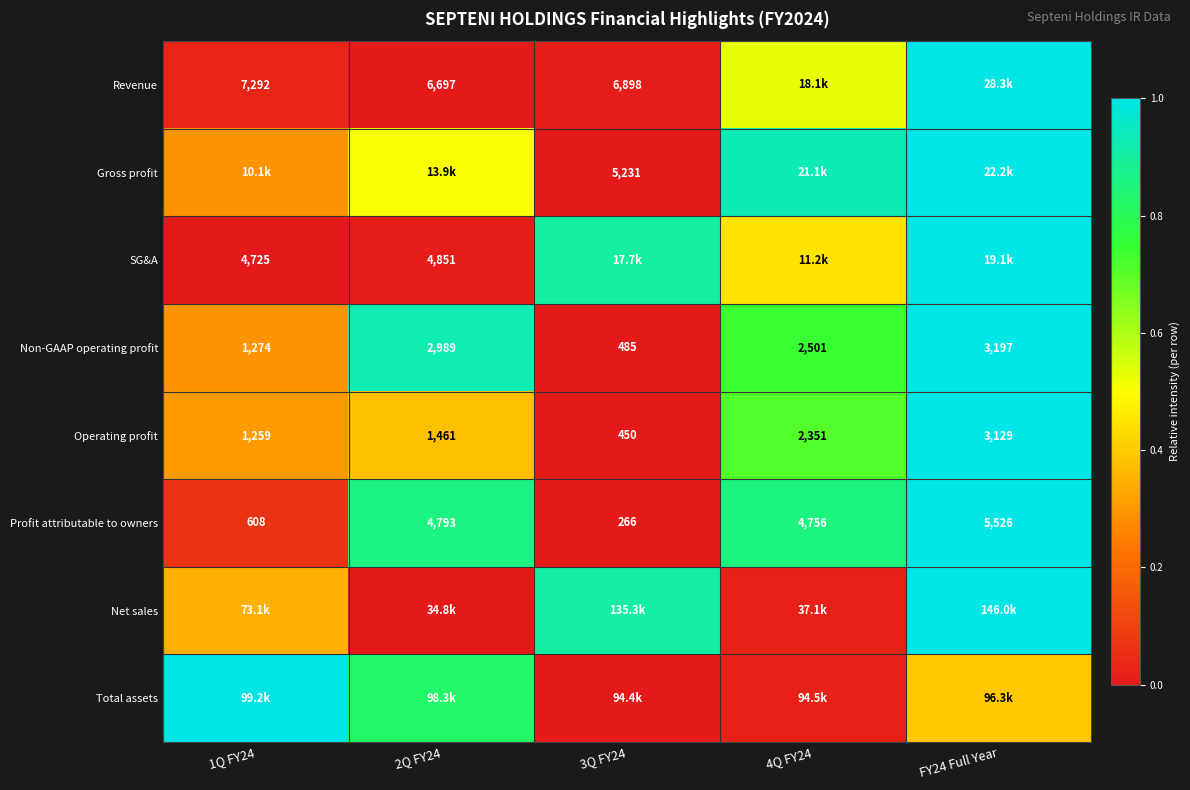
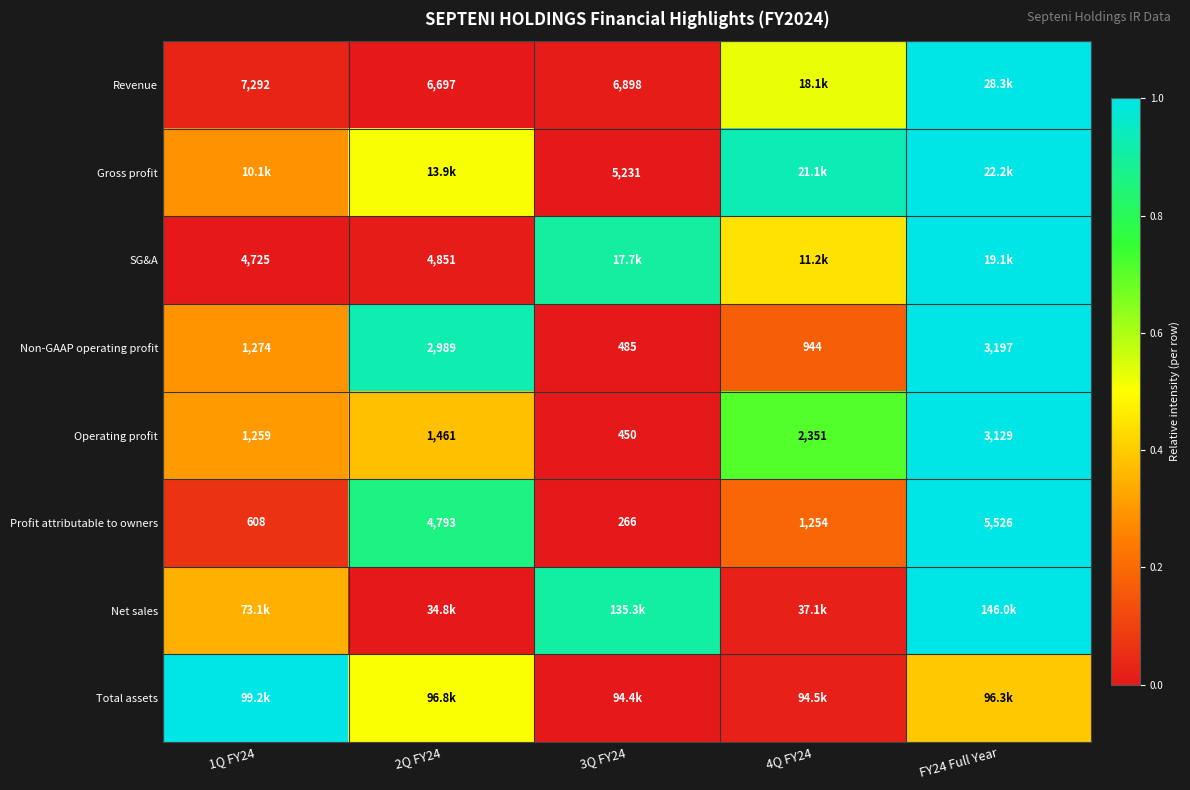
Non-GAAP operating profit, 4Q FY24: 2,501 -> 944
Profit attributable to owners, 4Q FY24: 4,756 -> 1,254
Total assets, 2Q FY24: 98.3k -> 96.8k
